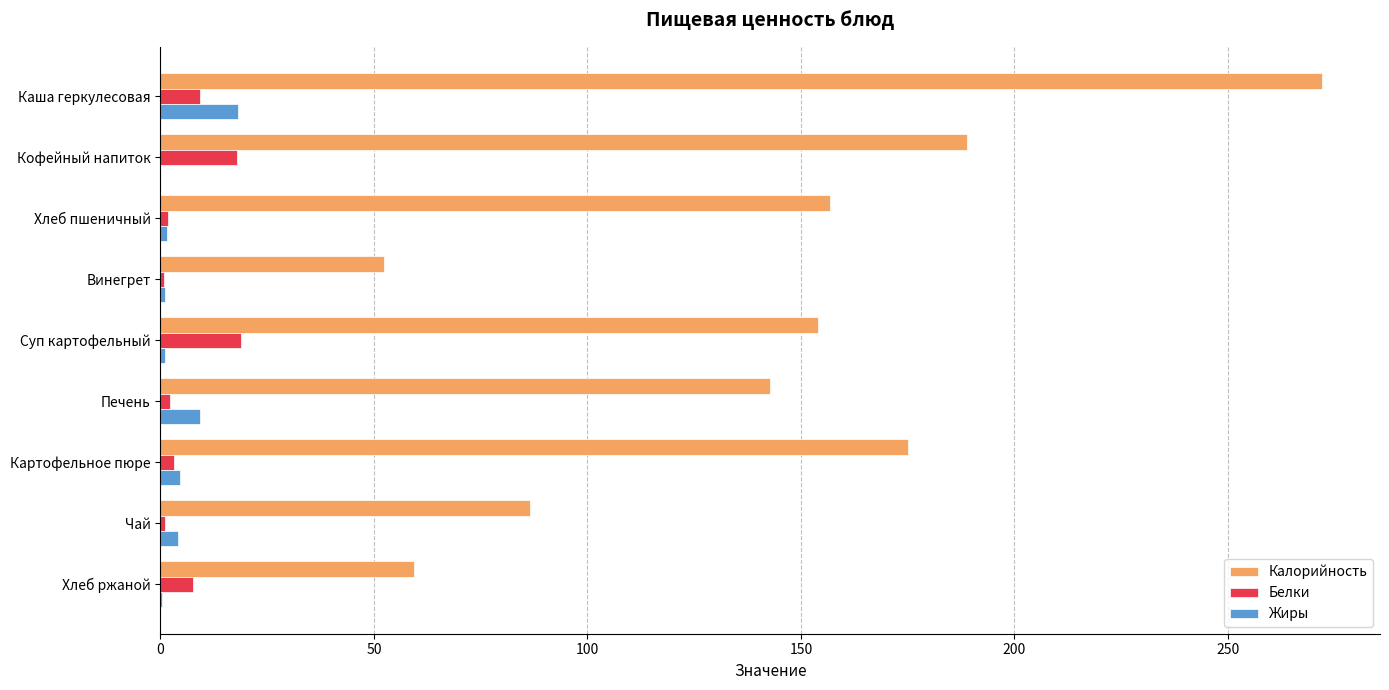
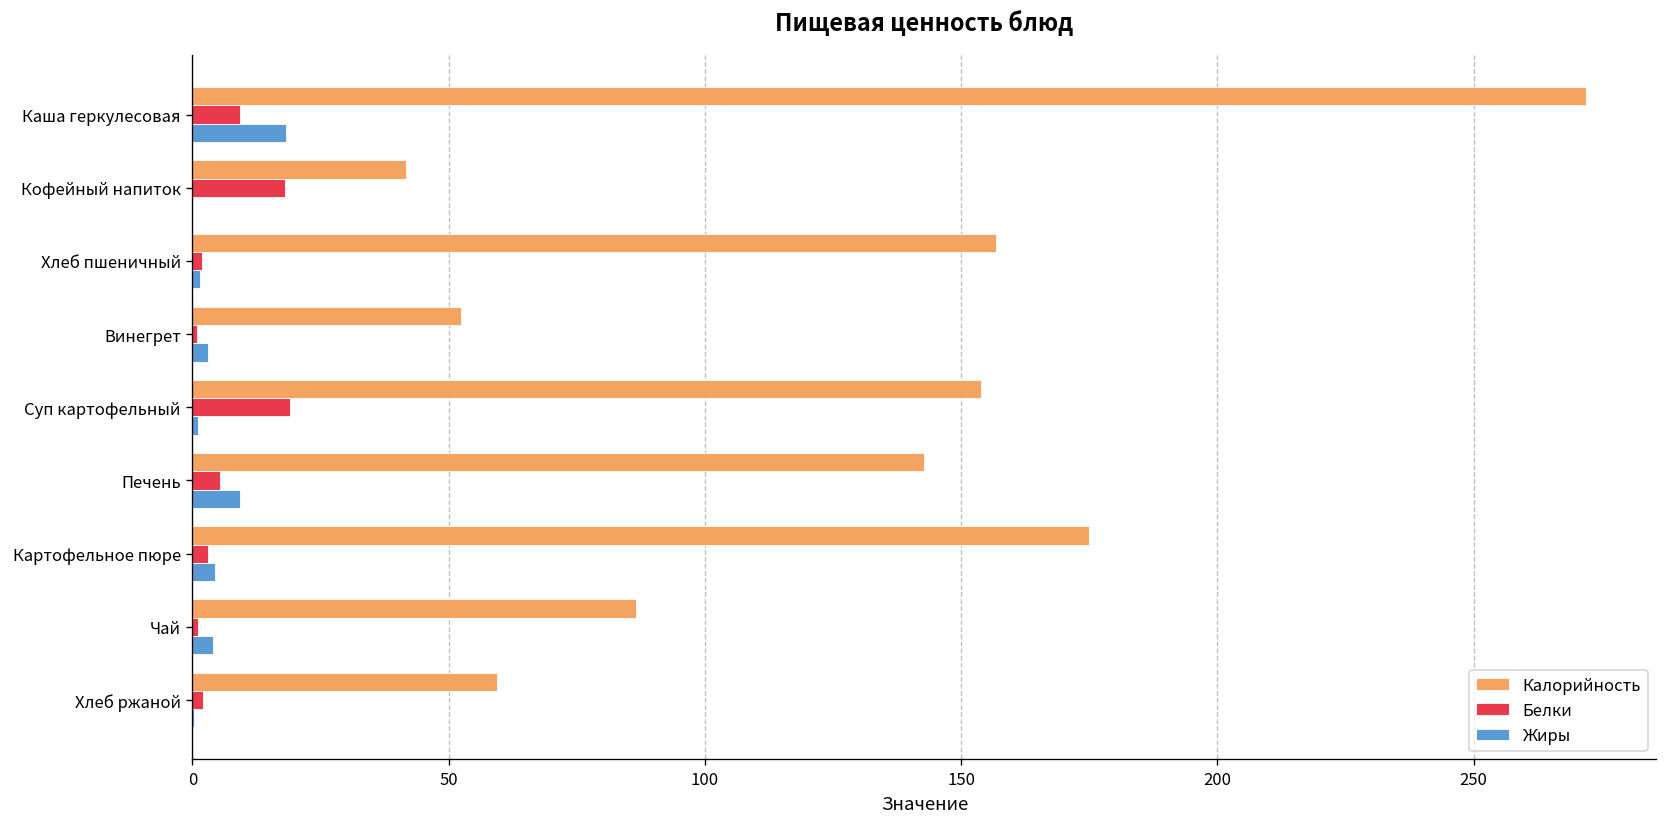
Калорийность, Кофейный напиток: 189 -> 42
Жиры, Винегрет: 1 -> 3
Белки, Печень: 2 -> 5
Белки, Хлеб ржаной: 8 -> 2
